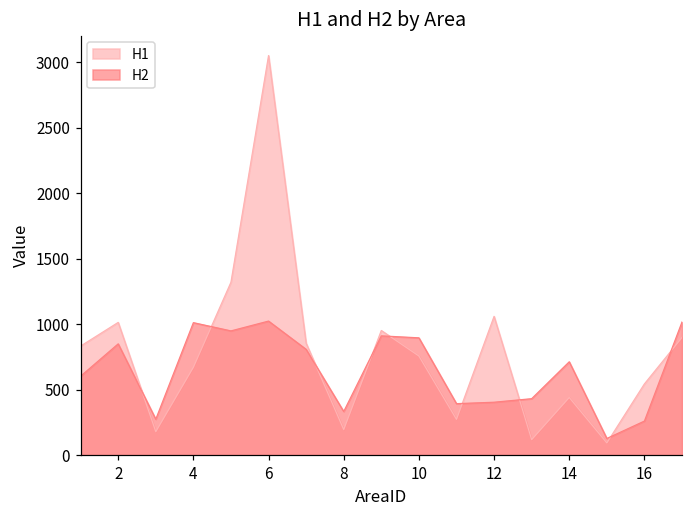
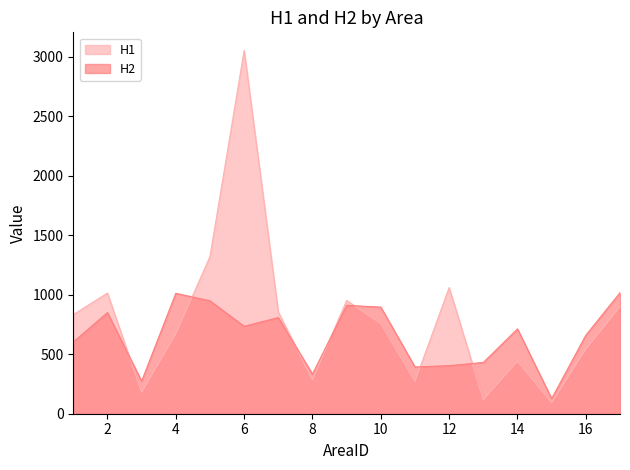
H2, 6: 1020 -> 740
H1, 8: 200 -> 280
H2, 16: 260 -> 660
